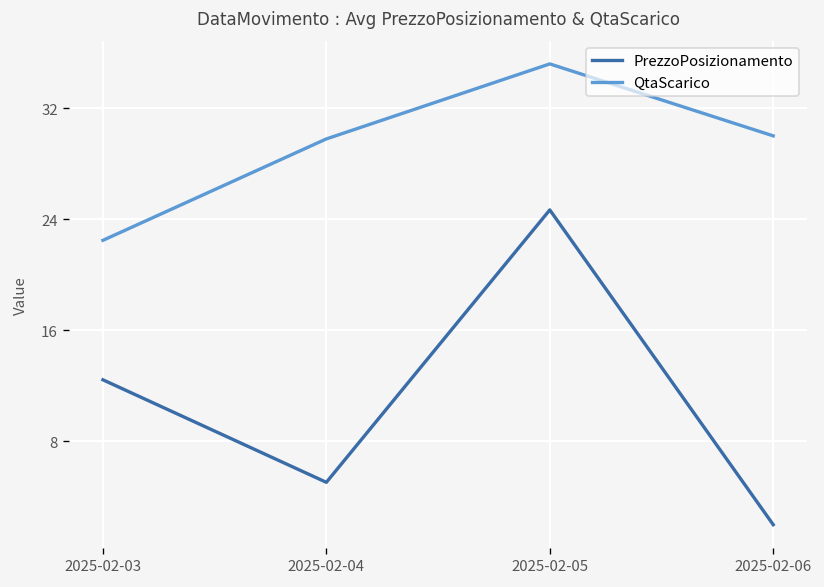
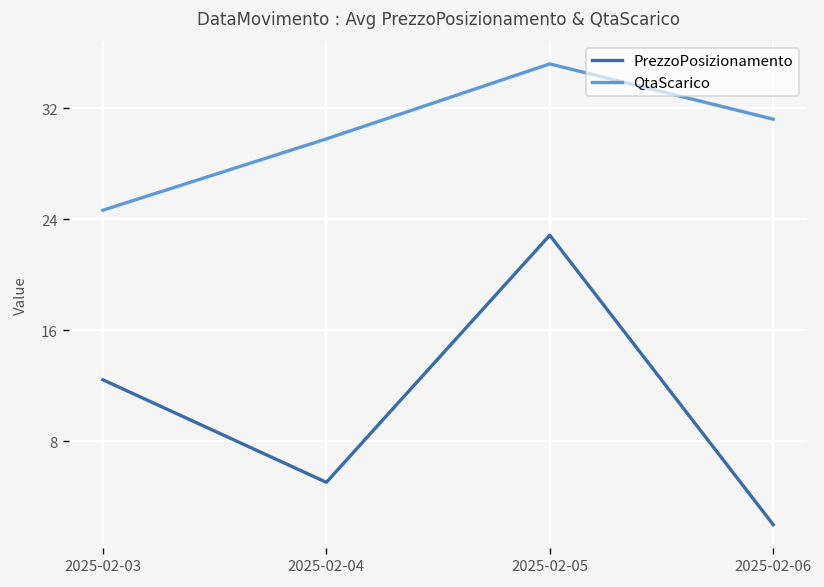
QtaScarico, 2025-02-03: 22.5 -> 24.7
PrezzoPosizionamento, 2025-02-05: 24.7 -> 22.9
QtaScarico, 2025-02-06: 30.0 -> 31.2
